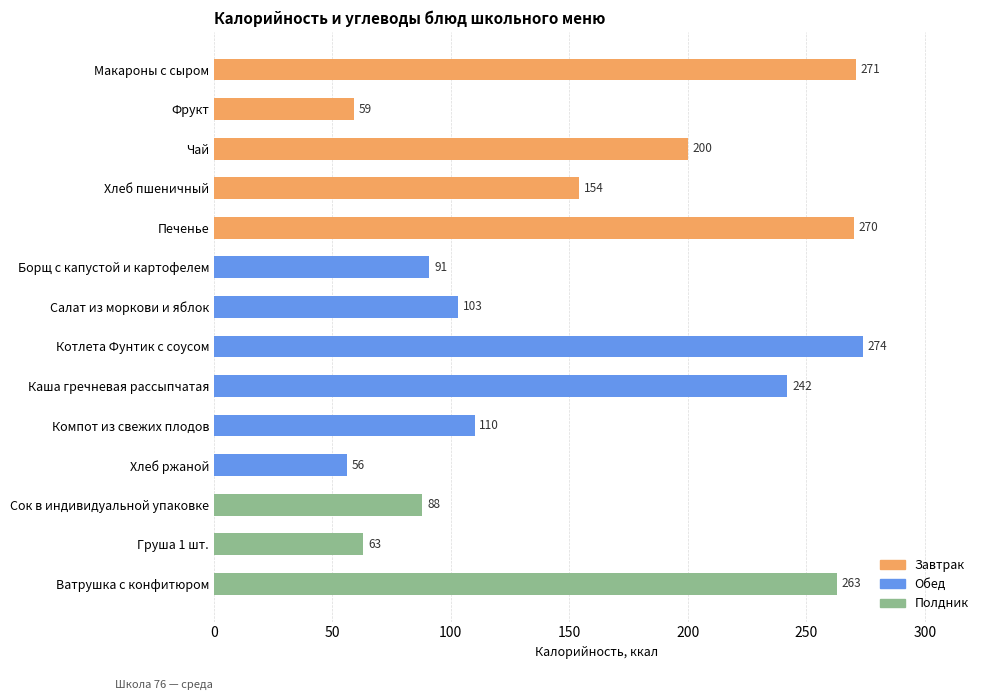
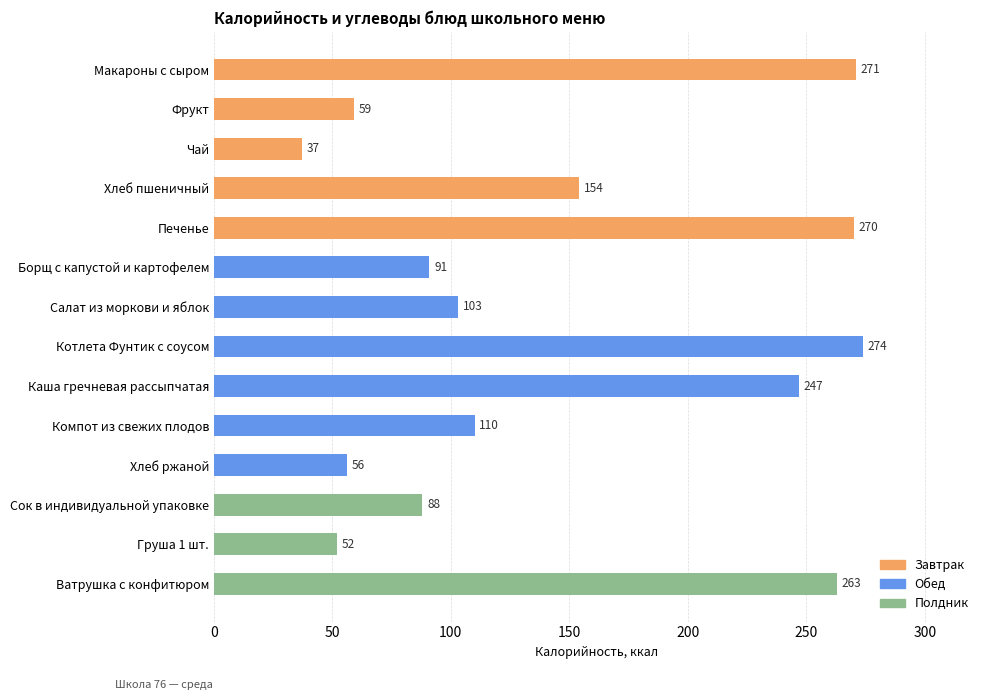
Чай: 200 -> 37
Каша гречневая рассыпчатая: 242 -> 247
Груша 1 шт.: 63 -> 52
